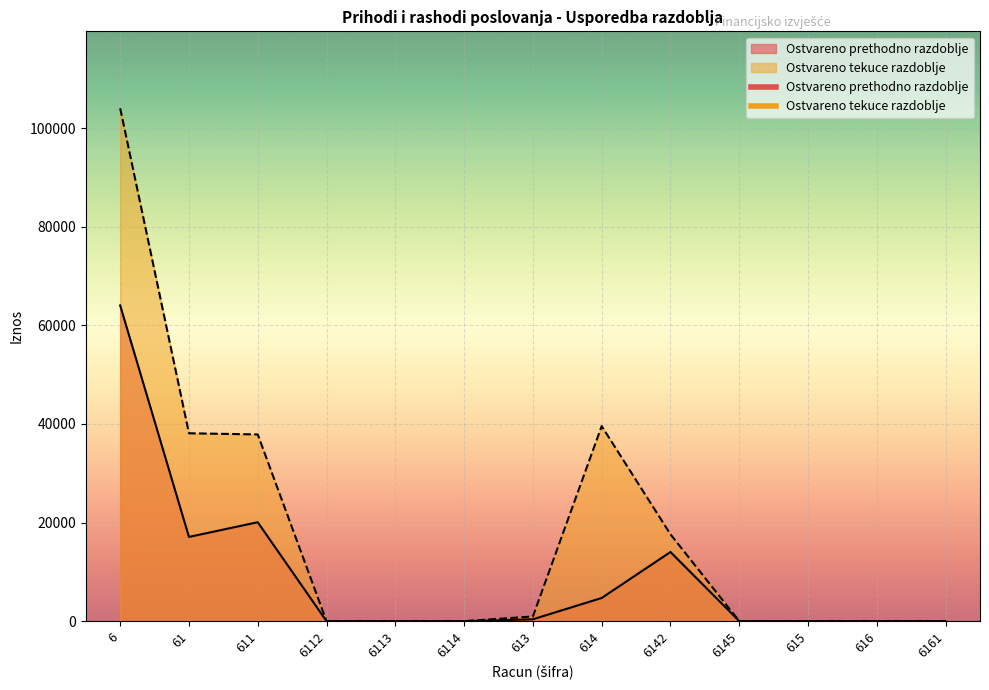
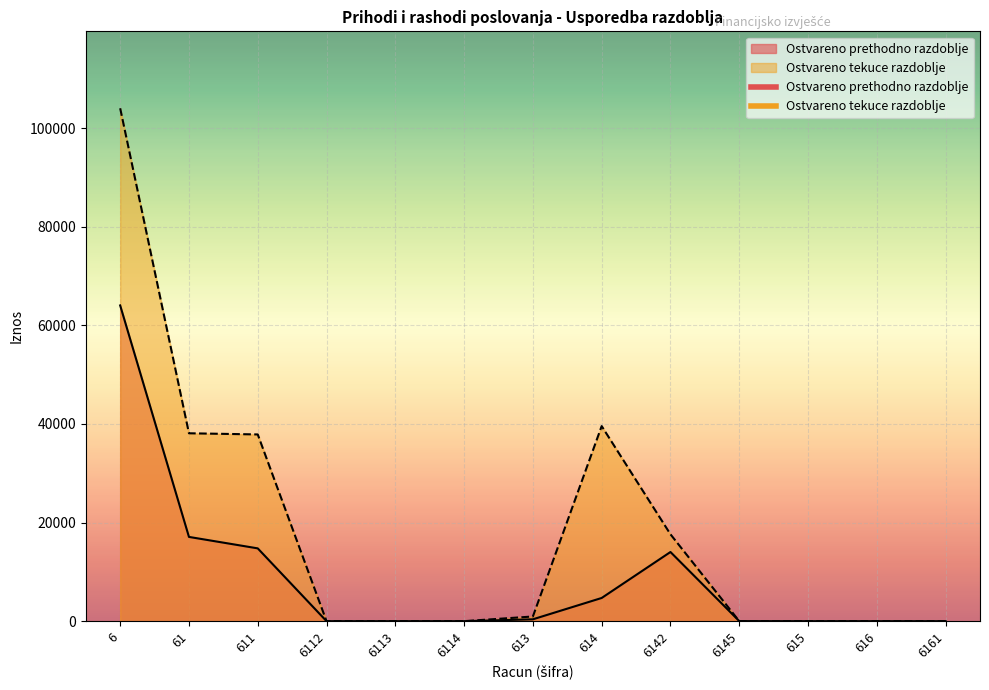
Ostvareno prethodno razdoblje, 611: 20000 -> 15000
